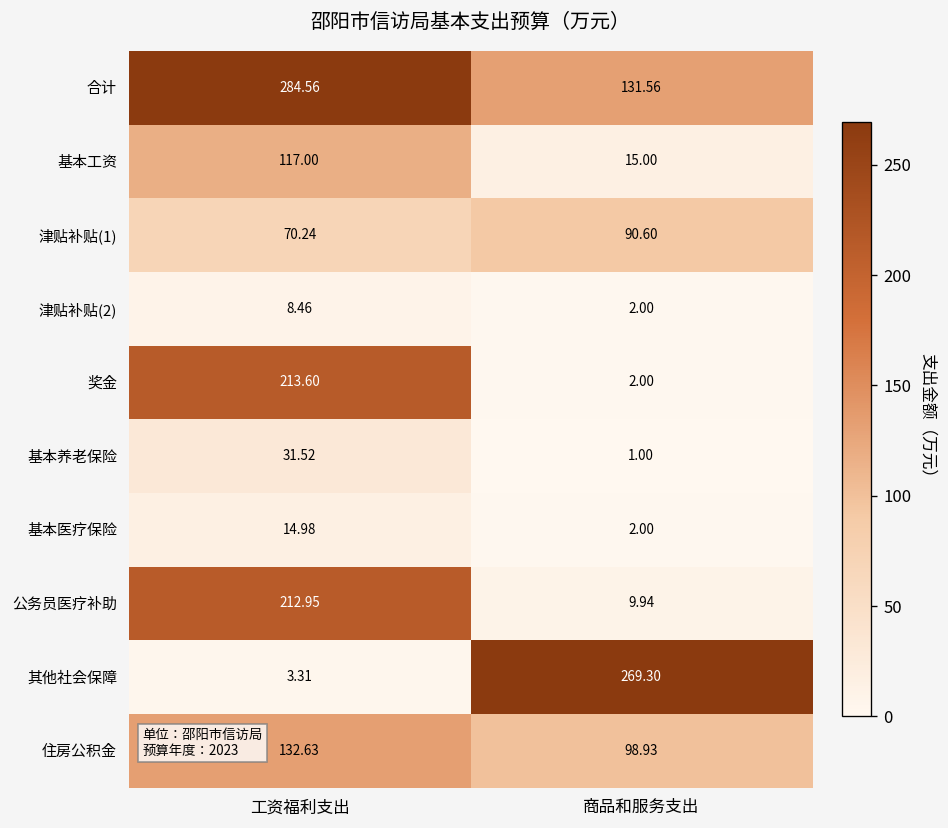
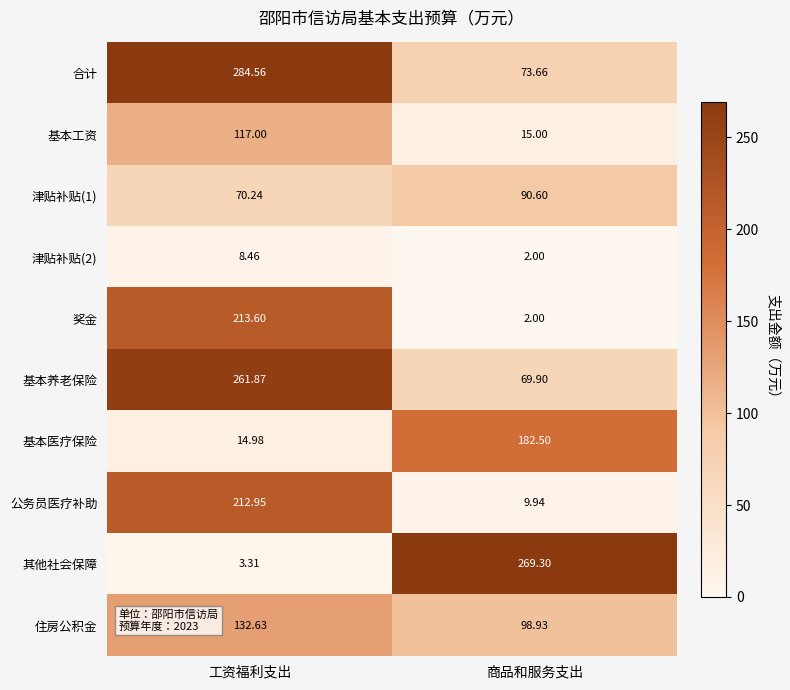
合计, 商品和服务支出: 131.56 -> 73.66
基本养老保险, 工资福利支出: 31.52 -> 261.87
基本养老保险, 商品和服务支出: 1.00 -> 69.90
基本医疗保险, 商品和服务支出: 2.00 -> 182.50
